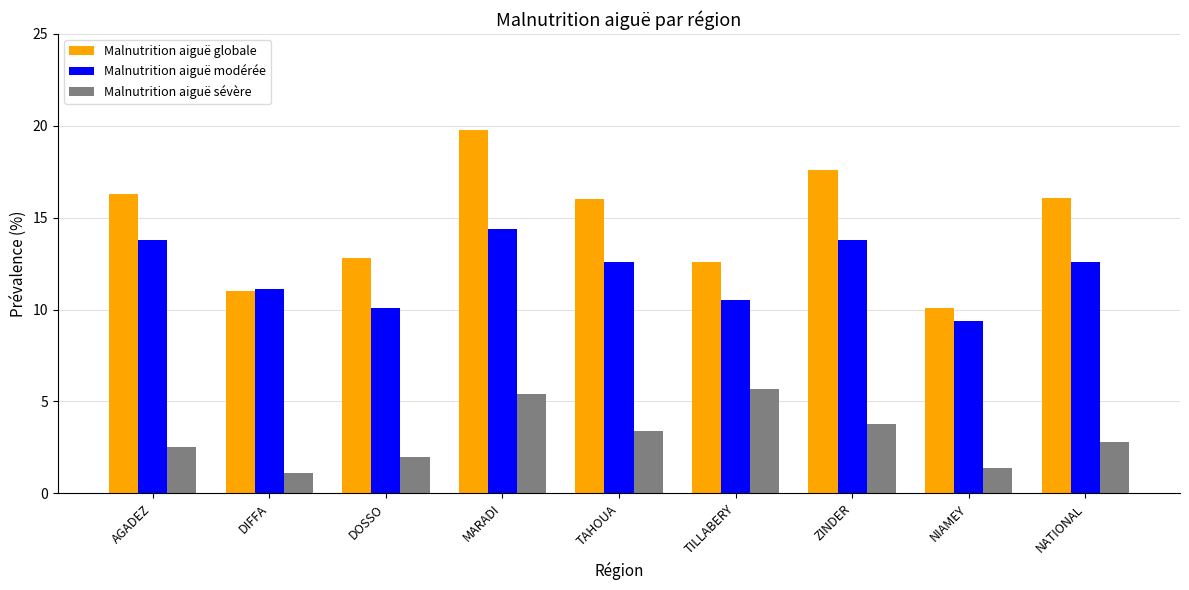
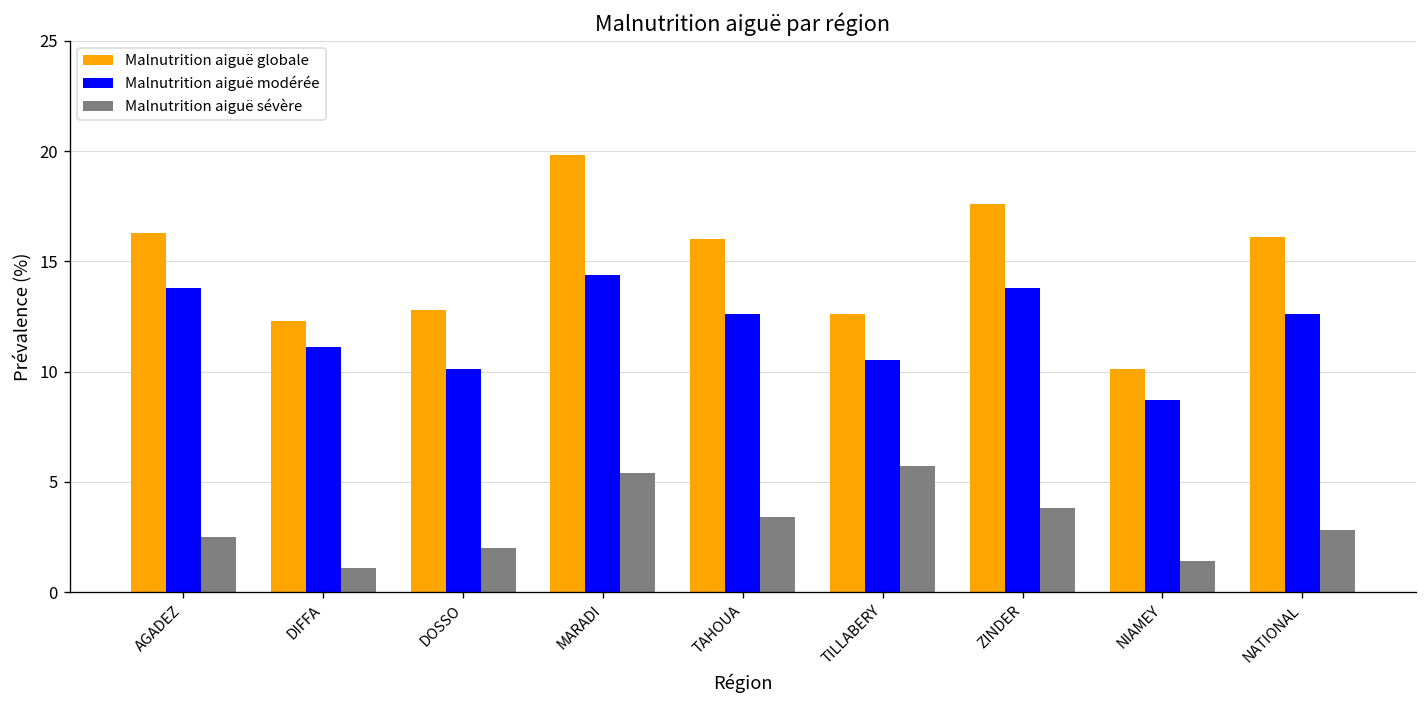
Malnutrition aiguë globale, DIFFA: 11.0 -> 12.3
Malnutrition aiguë modérée, NIAMEY: 9.4 -> 8.7
